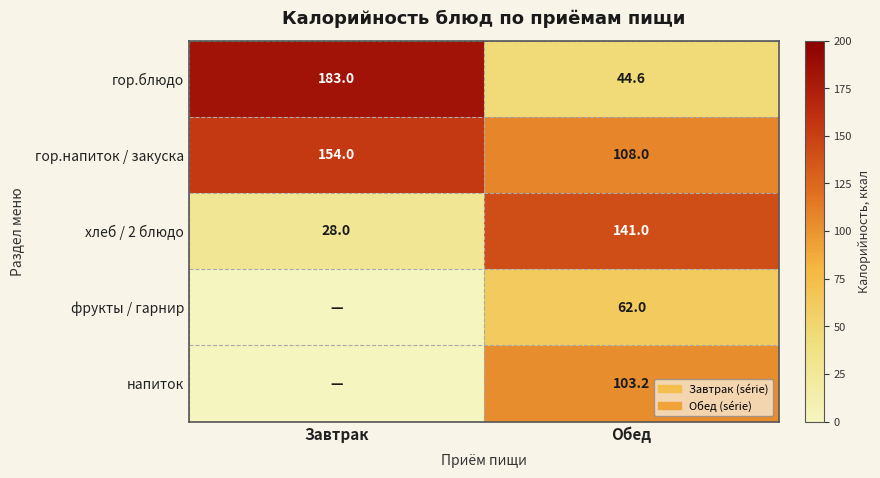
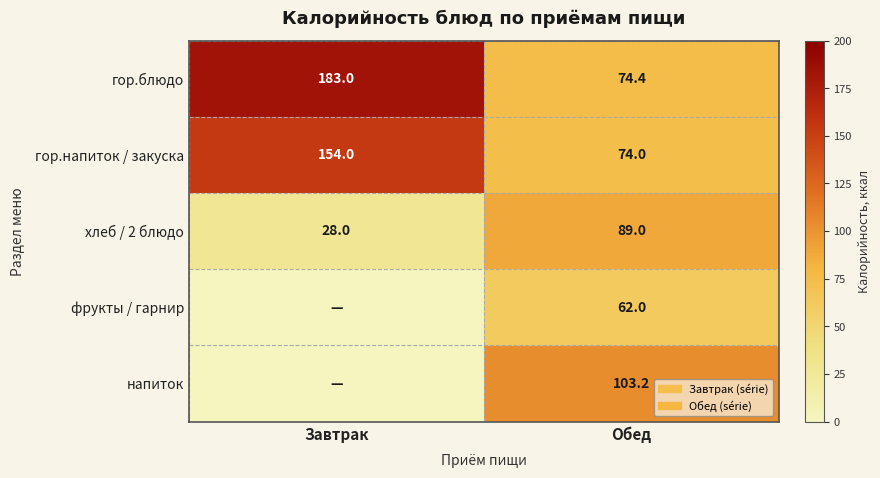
гор.блюдо, Обед: 44.6 -> 74.4
гор.напиток / закуска, Обед: 108.0 -> 74.0
хлеб / 2 блюдо, Обед: 141.0 -> 89.0
